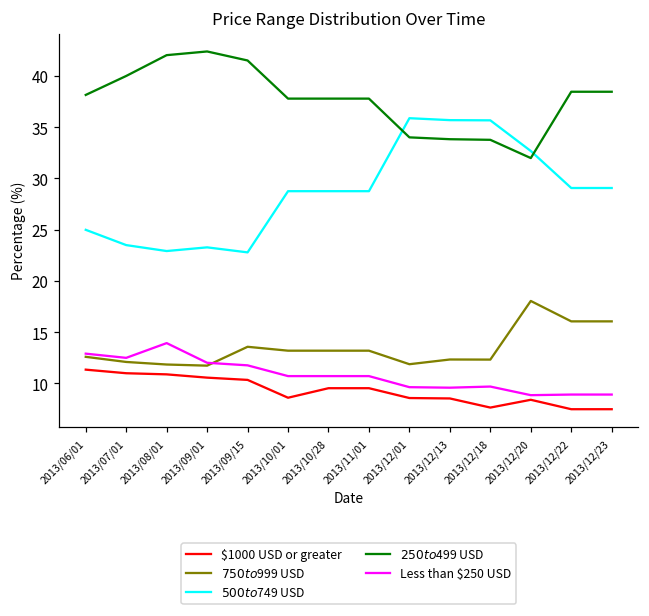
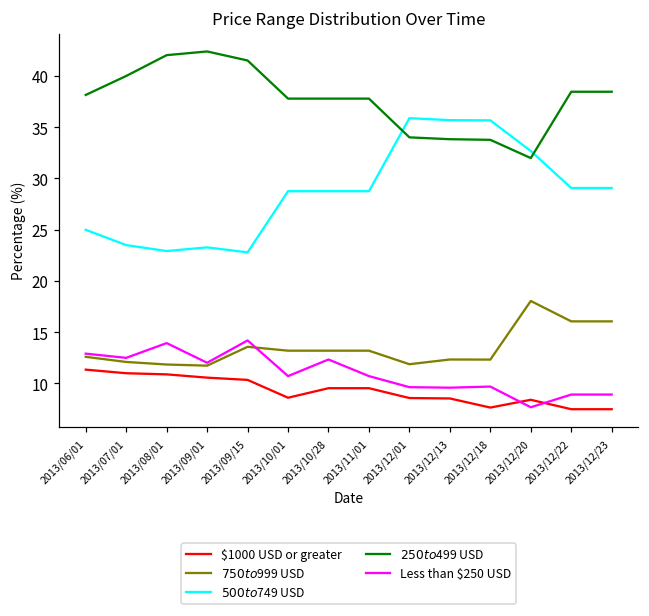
Less than $250 USD, 2013/09/15: 12 -> 14
Less than $250 USD, 2013/10/28: 11 -> 12
Less than $250 USD, 2013/12/20: 9 -> 8
